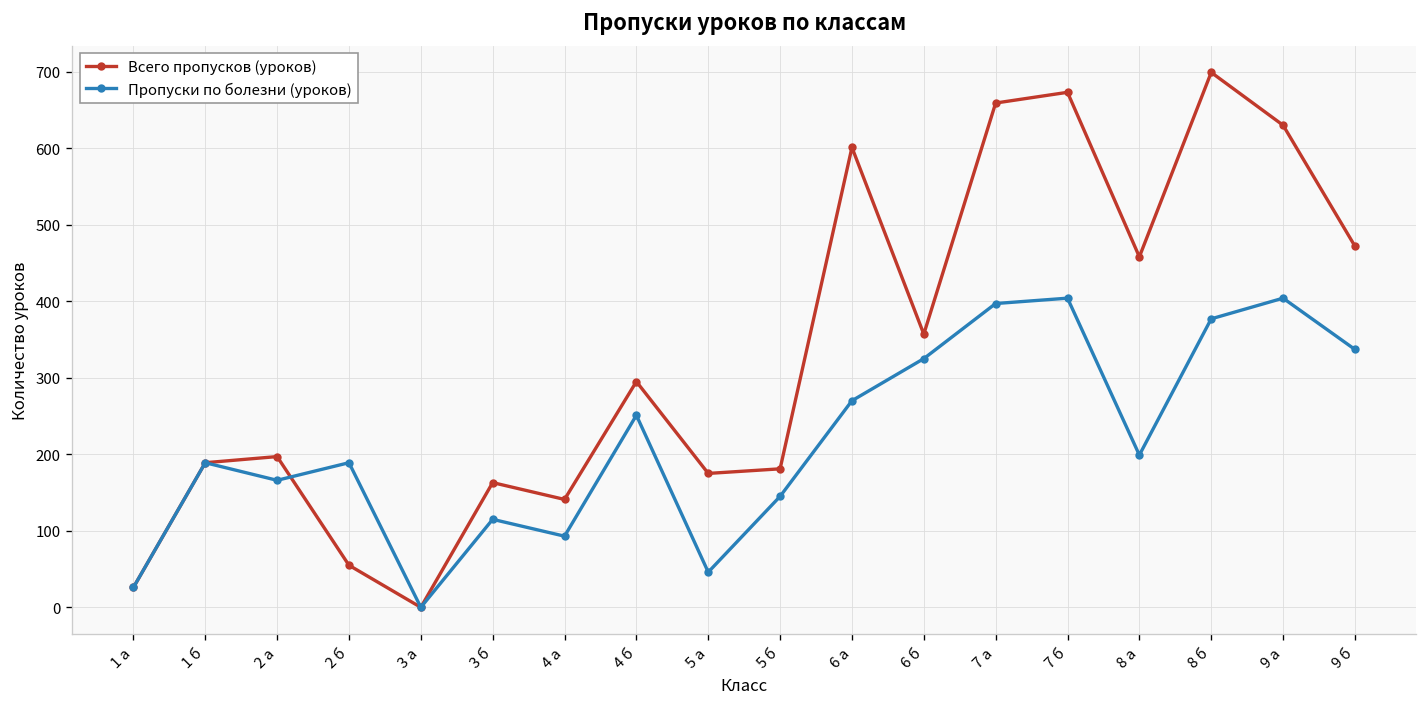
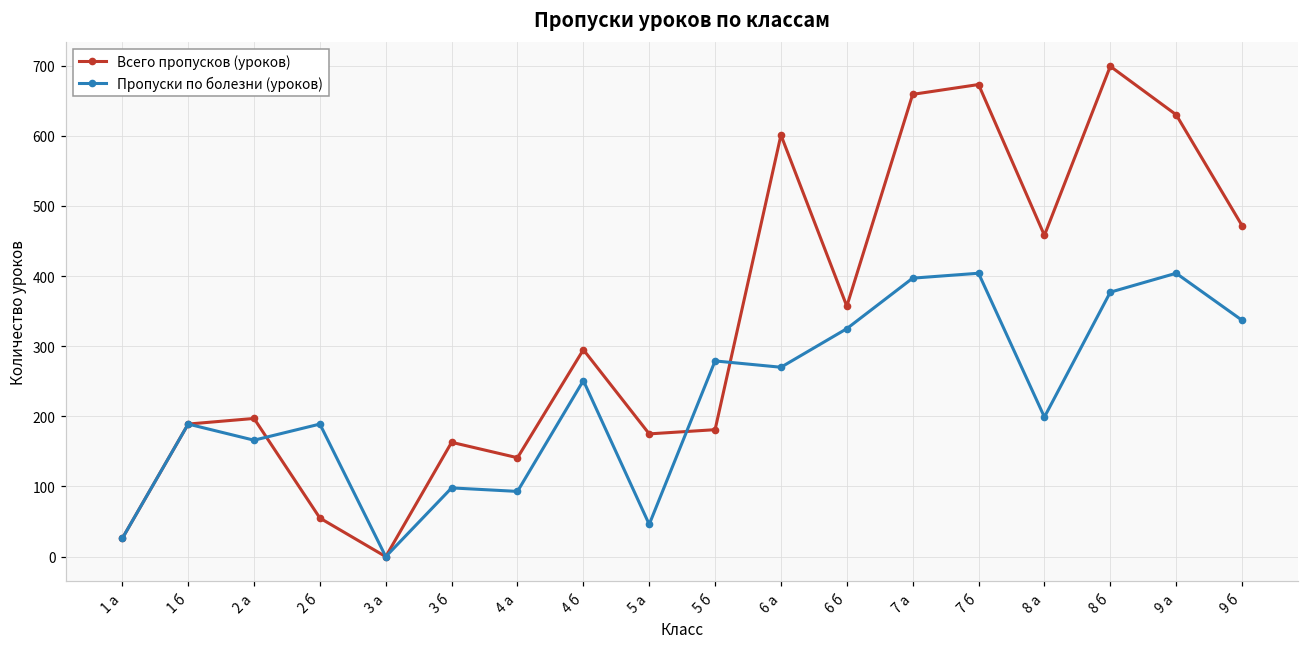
Пропуски по болезни (уроков), 3 б: 120 -> 100
Пропуски по болезни (уроков), 5 б: 150 -> 280
